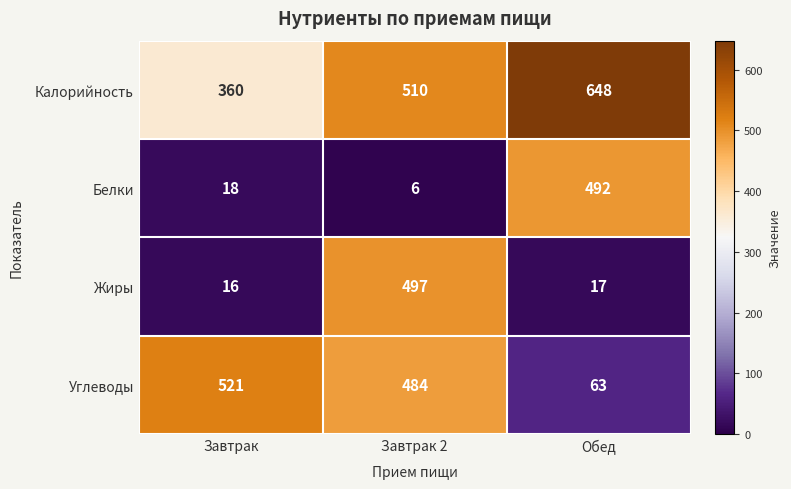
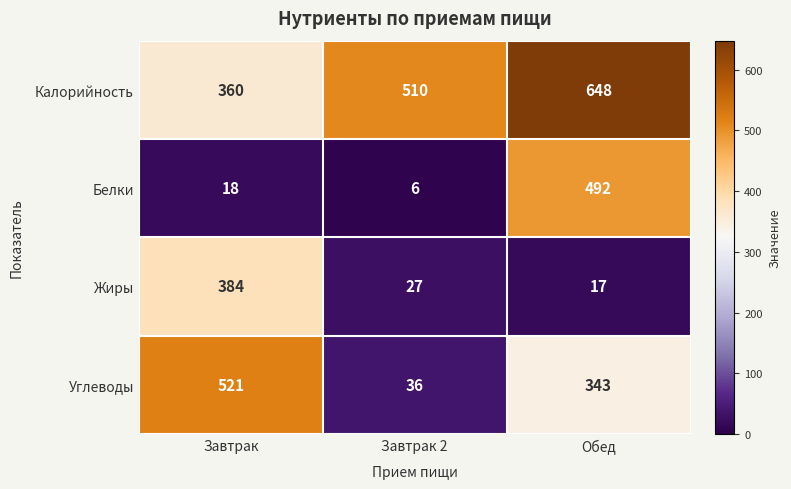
Жиры, Завтрак: 16 -> 384
Жиры, Завтрак 2: 497 -> 27
Углеводы, Завтрак 2: 484 -> 36
Углеводы, Обед: 63 -> 343
